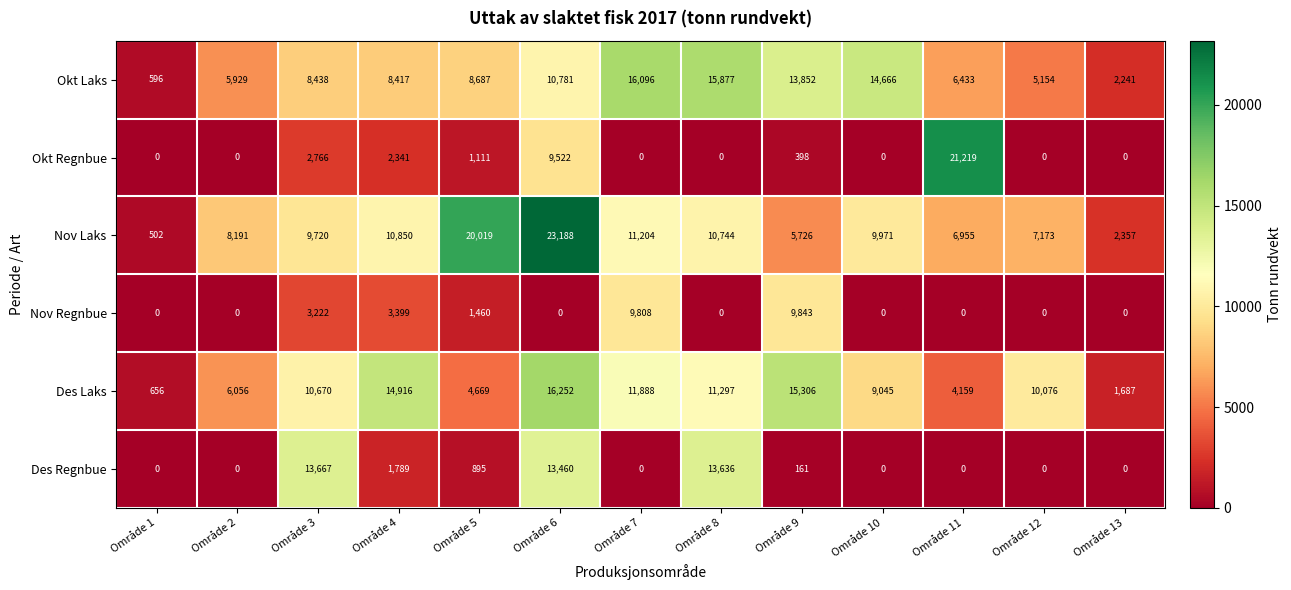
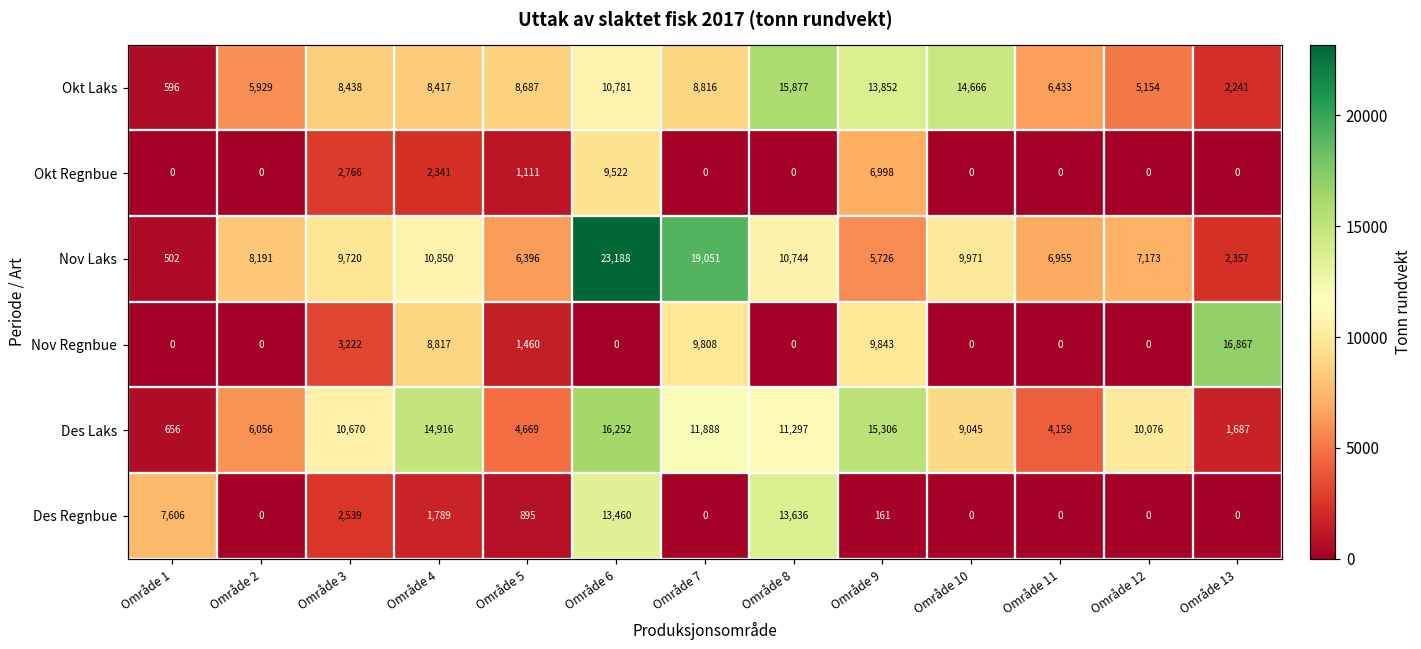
Okt Laks, Område 7: 16,096 -> 8,816
Okt Regnbue, Område 9: 398 -> 6,998
Okt Regnbue, Område 11: 21,219 -> 0
Nov Laks, Område 5: 20,019 -> 6,396
Nov Laks, Område 7: 11,204 -> 19,051
Nov Regnbue, Område 4: 3,399 -> 8,817
Nov Regnbue, Område 13: 0 -> 16,867
Des Regnbue, Område 1: 0 -> 7,606
Des Regnbue, Område 3: 13,667 -> 2,539
